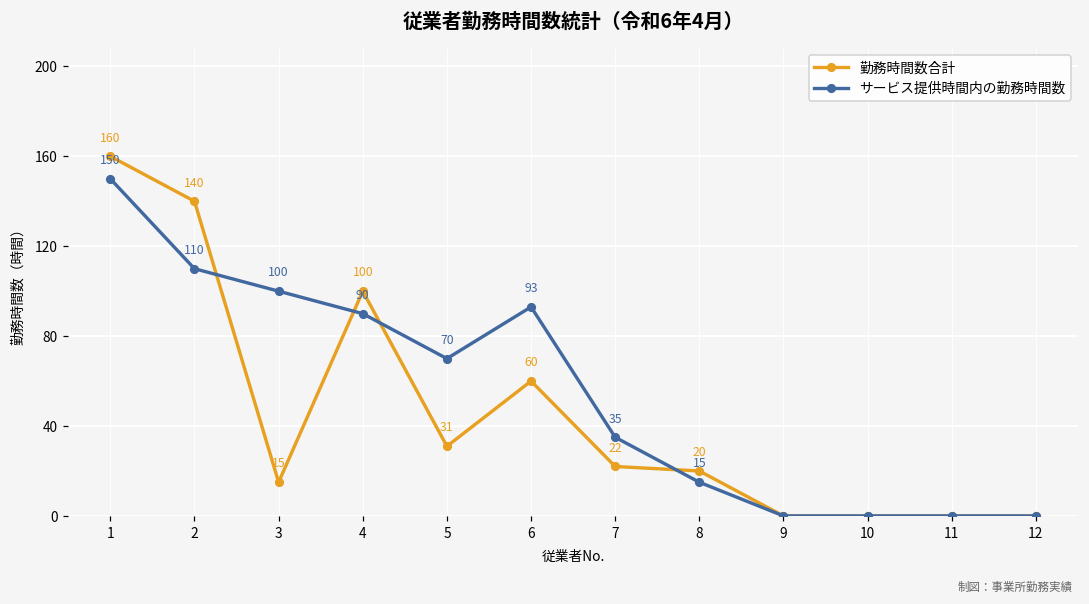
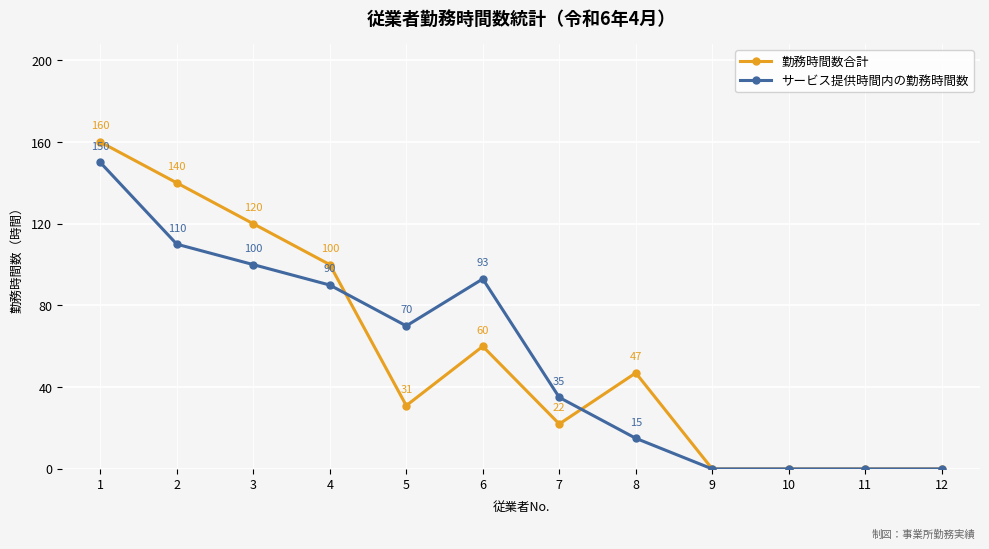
勤務時間数合計, 3: 15 -> 120
勤務時間数合計, 8: 20 -> 47
